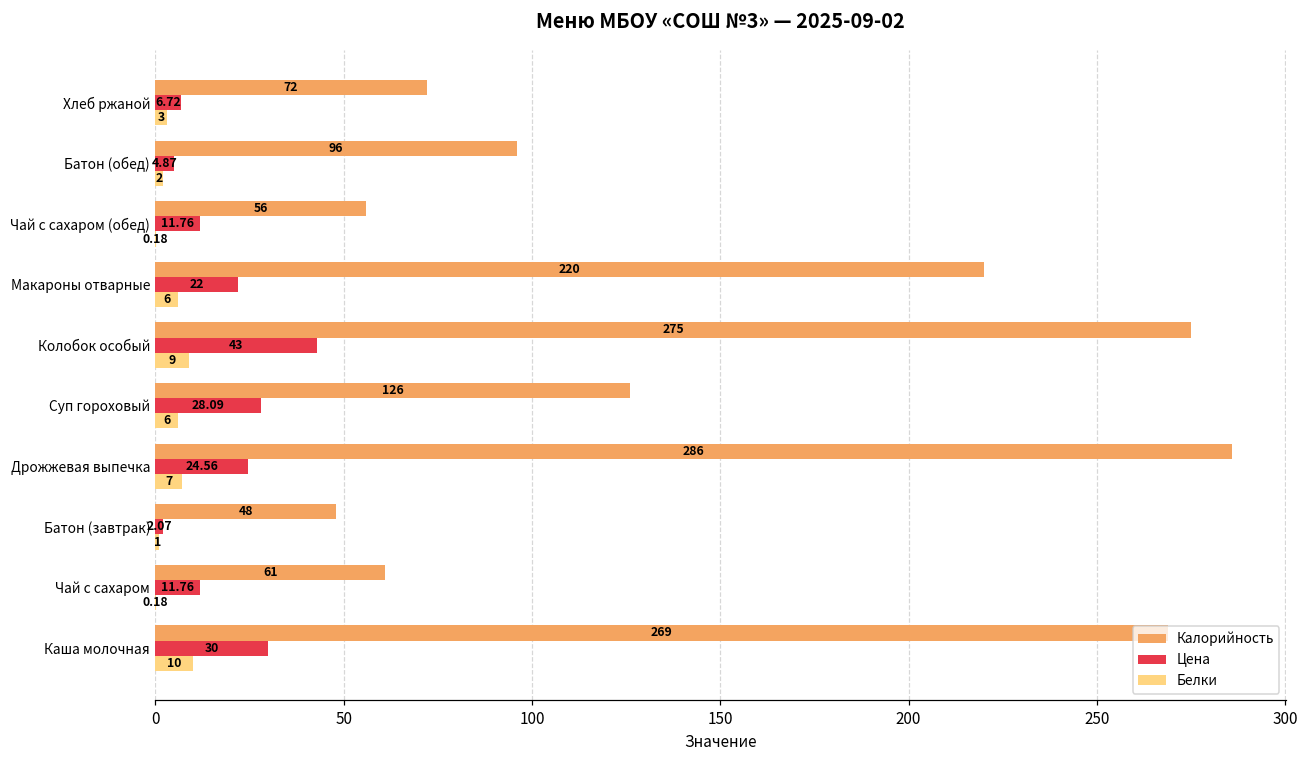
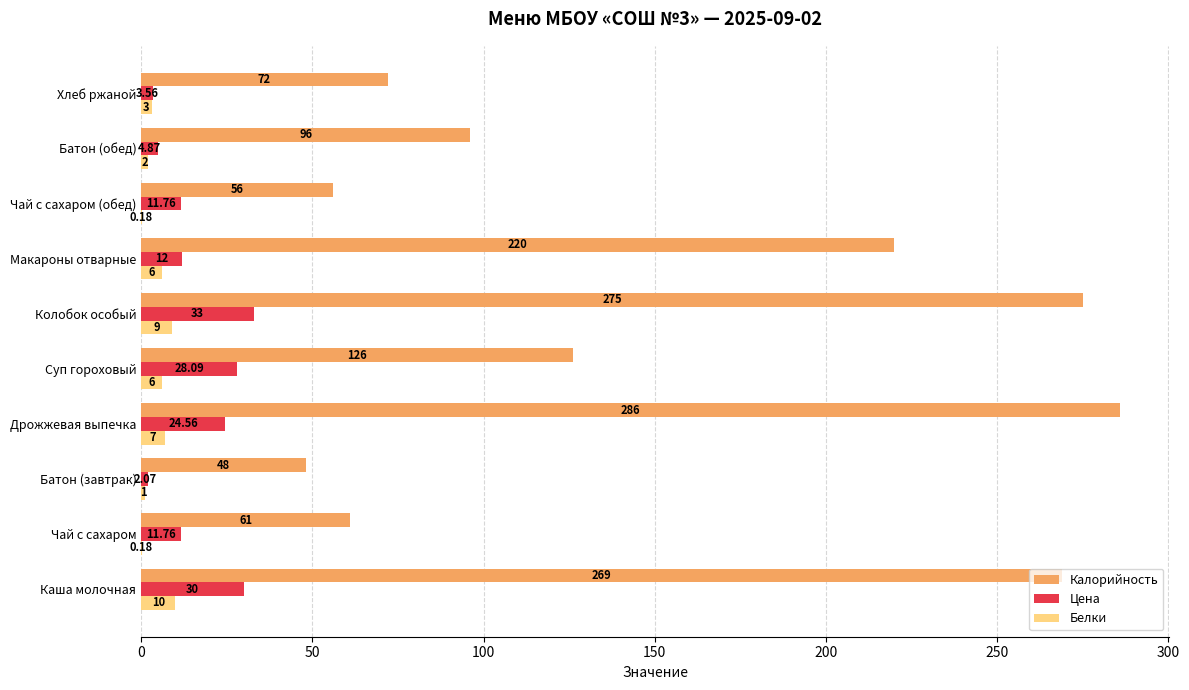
Цена, Хлеб ржаной: 6.72 -> 3.56
Цена, Макароны отварные: 22 -> 12
Цена, Колобок особый: 43 -> 33
